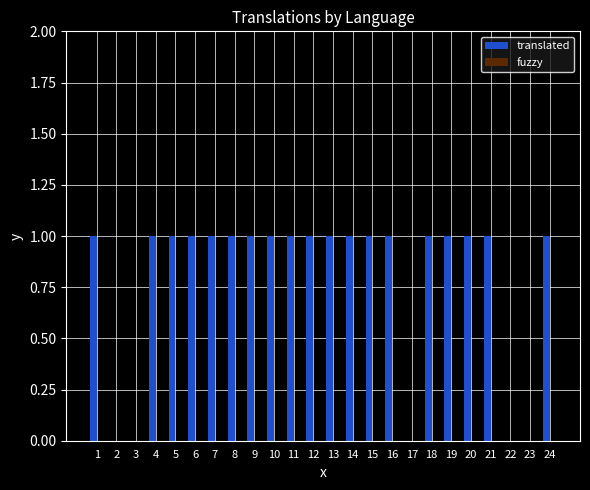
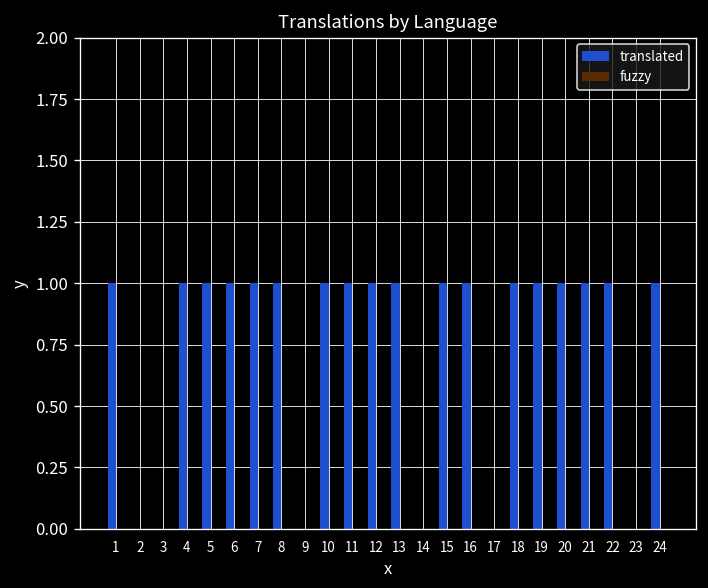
translated, 9: 1 -> 0
translated, 14: 1 -> 0
translated, 22: 0 -> 1
